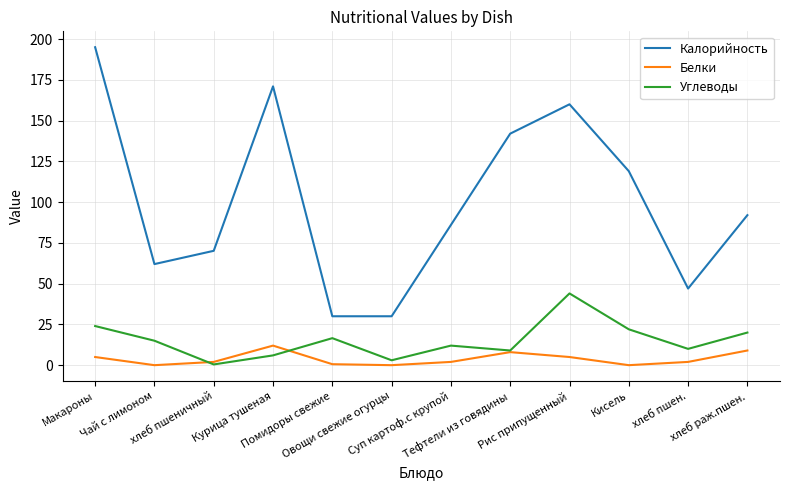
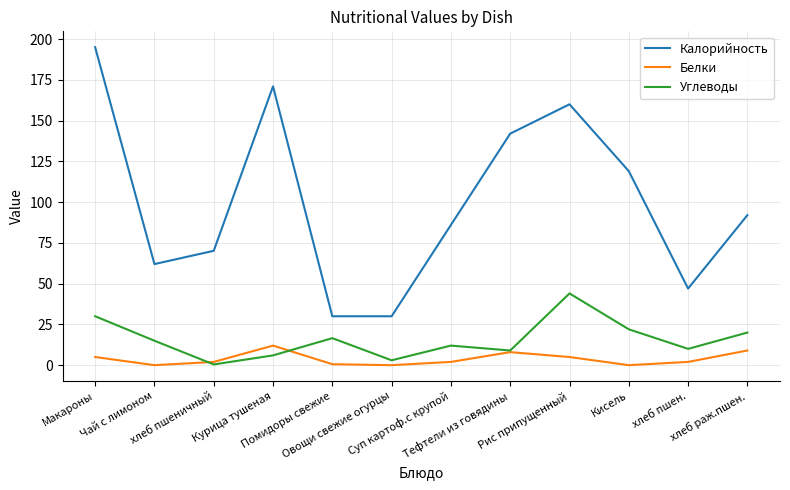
Углеводы, Макароны: 24 -> 30
